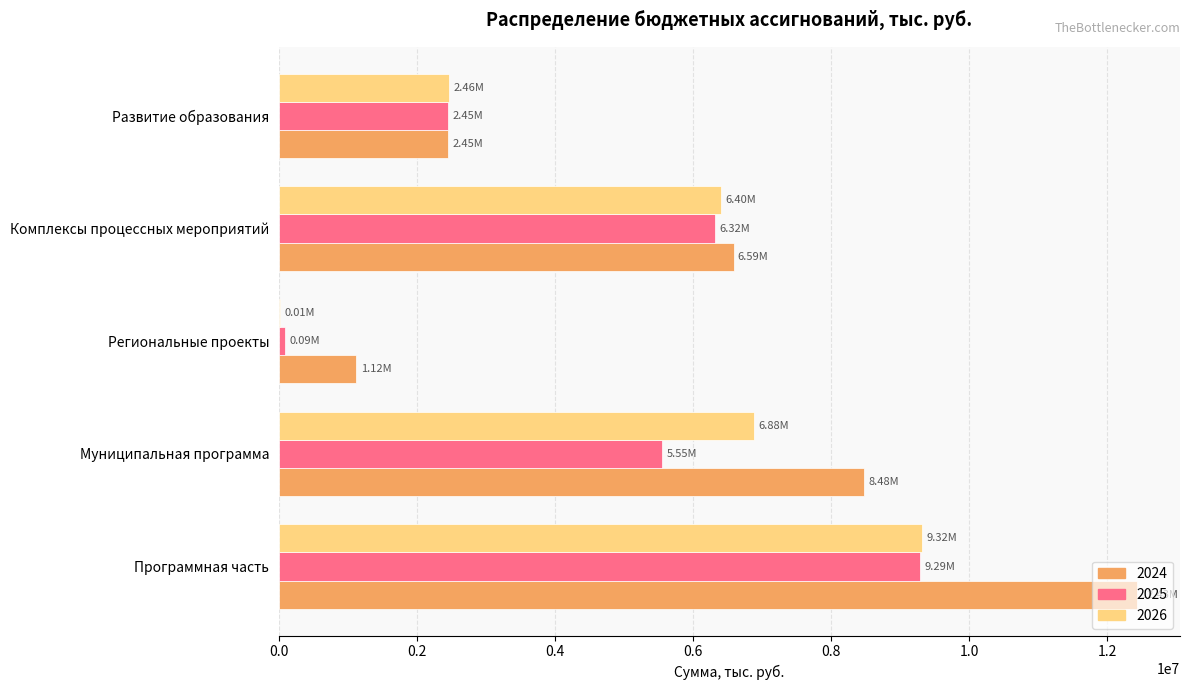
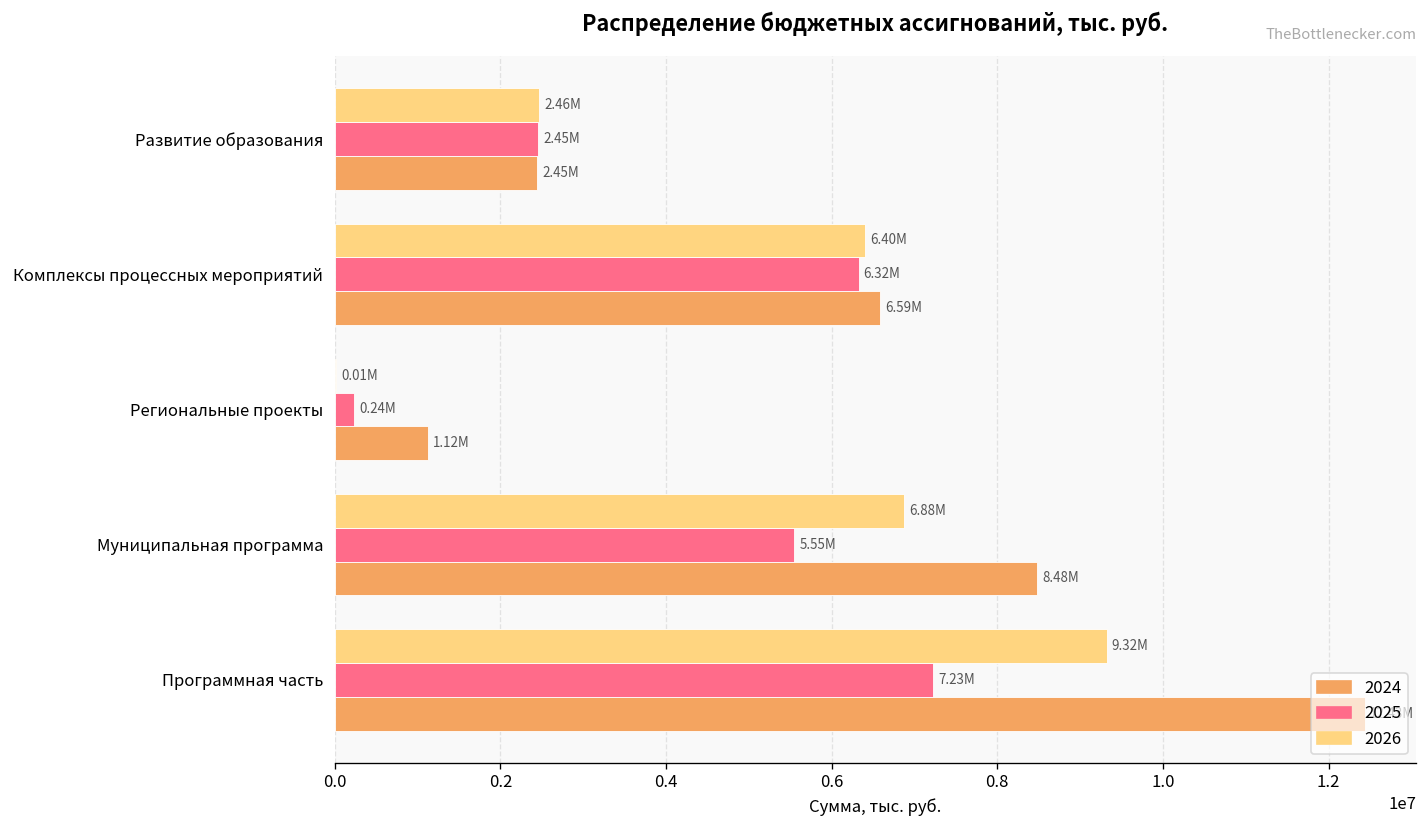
2025, Региональные проекты: 0.09M -> 0.24M
2025, Программная часть: 9.29M -> 7.23M
